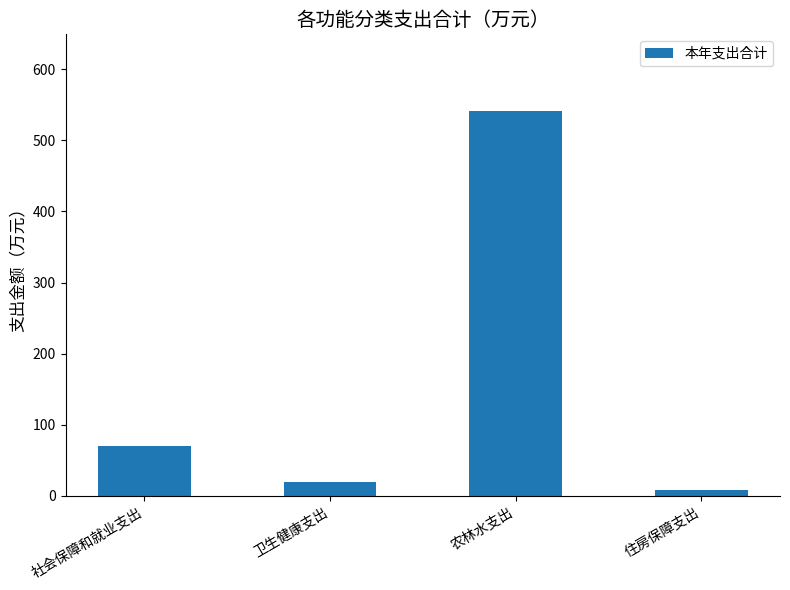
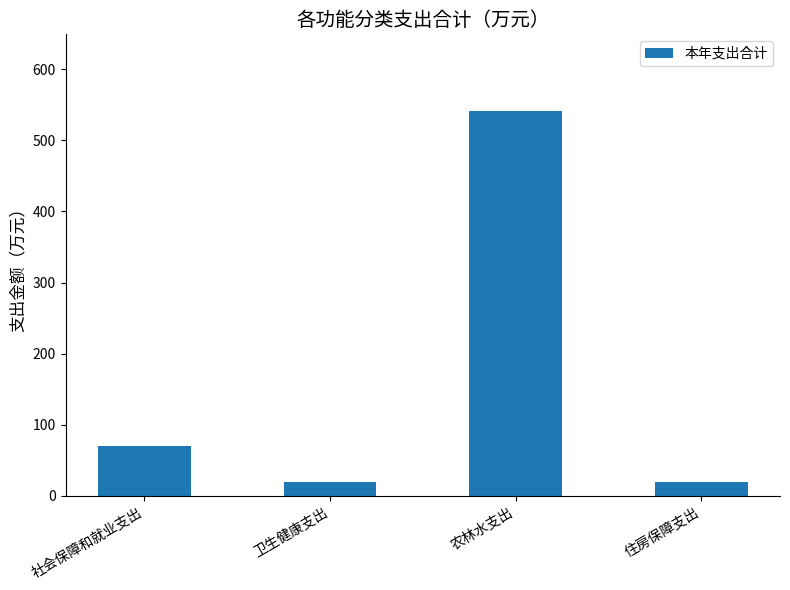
住房保障支出: 10 -> 20
